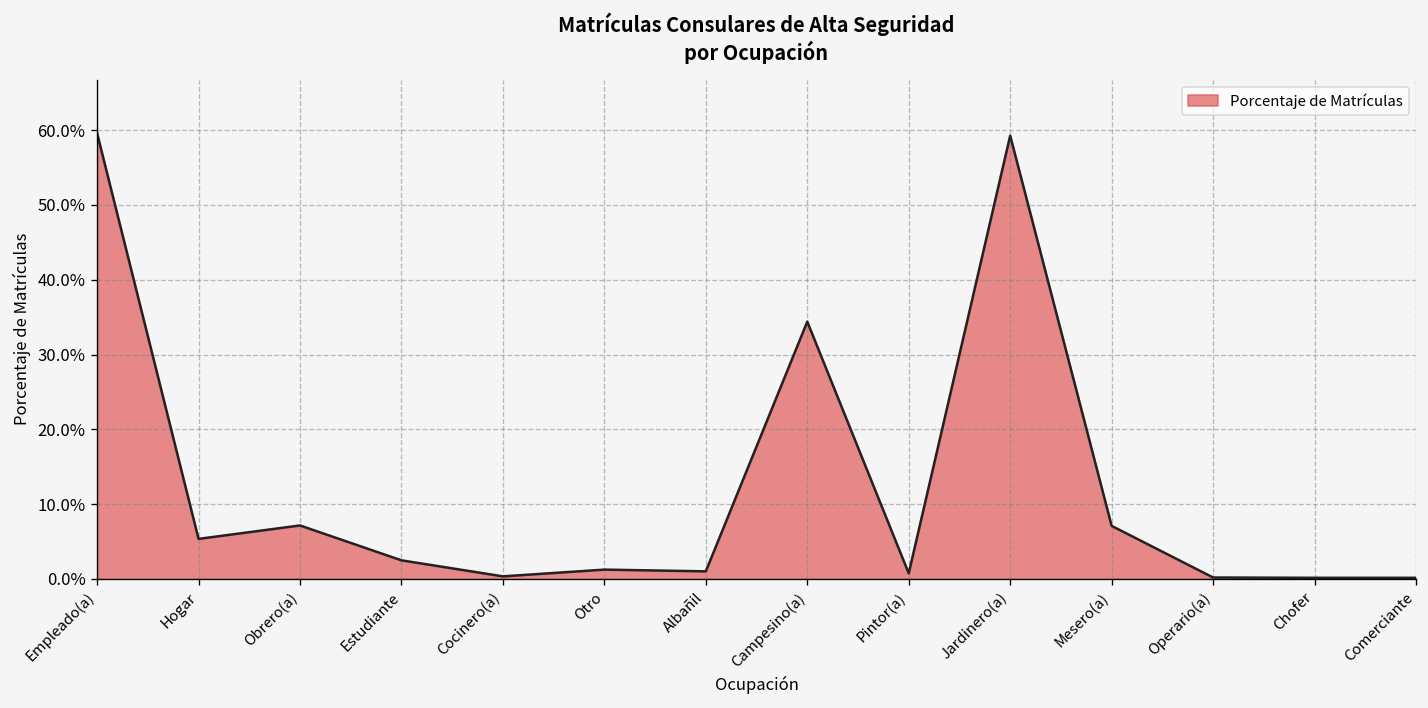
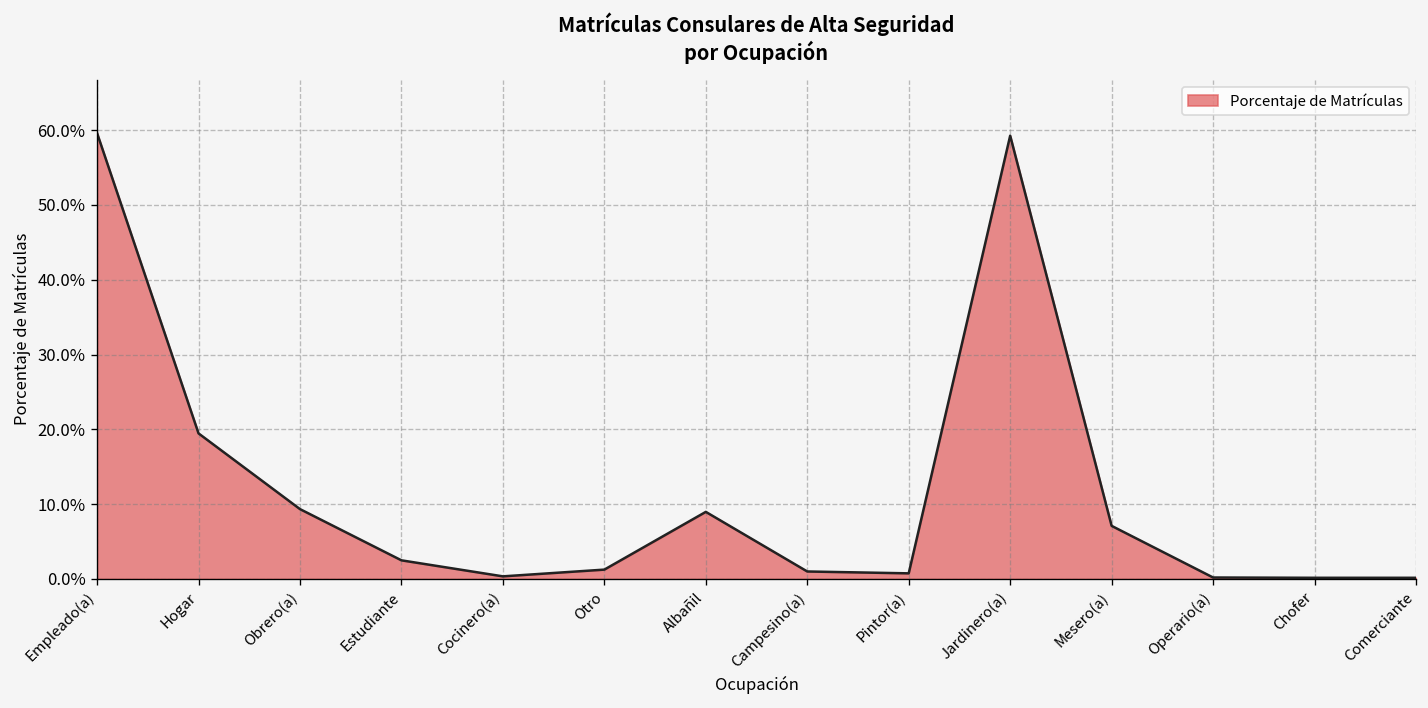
Hogar: 5% -> 19%
Obrero(a): 7% -> 9%
Albañil: 1% -> 9%
Campesino(a): 34% -> 1%
